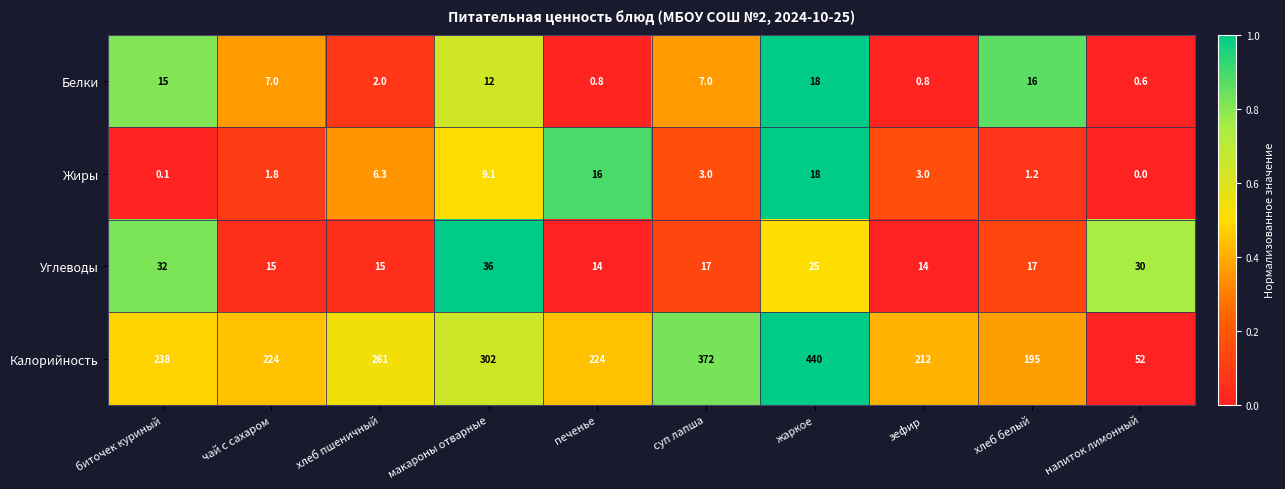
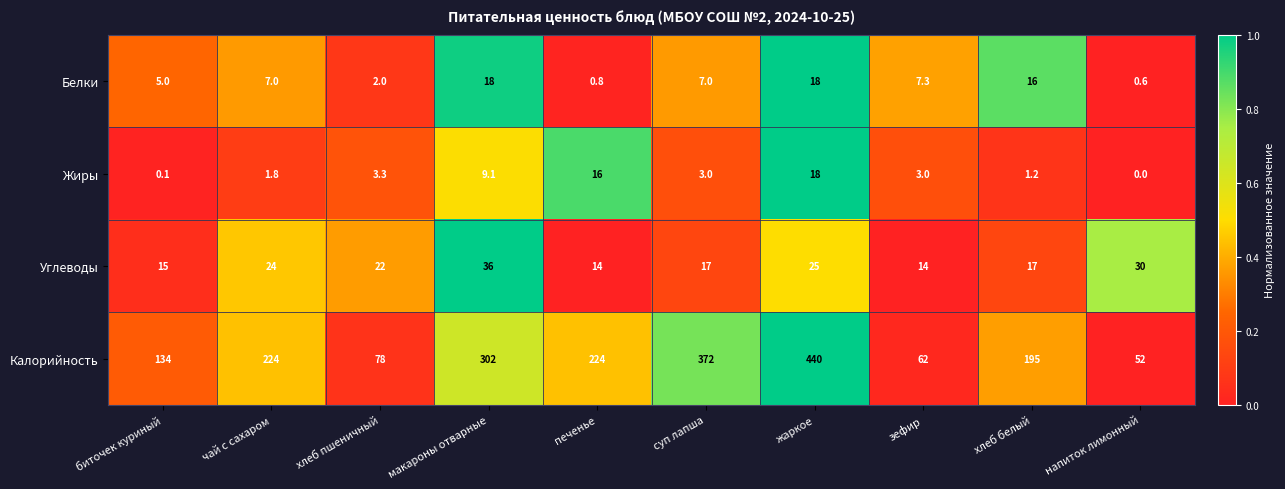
Белки, биточек куриный: 15 -> 5.0
Белки, макароны отварные: 12 -> 18
Белки, зефир: 0.8 -> 7.3
Жиры, хлеб пшеничный: 6.3 -> 3.3
Углеводы, биточек куриный: 32 -> 15
Углеводы, чай с сахаром: 15 -> 24
Углеводы, хлеб пшеничный: 15 -> 22
Калорийность, биточек куриный: 238 -> 134
Калорийность, хлеб пшеничный: 261 -> 78
Калорийность, зефир: 212 -> 62
